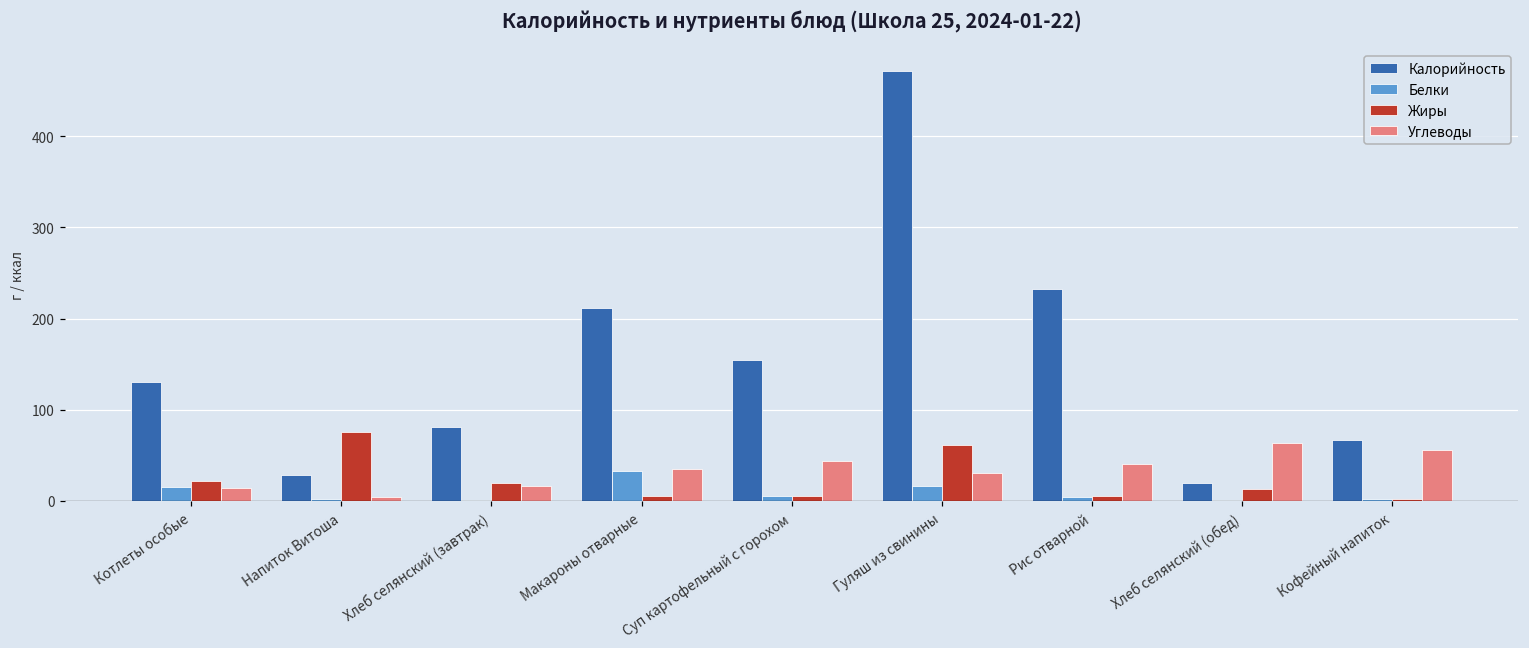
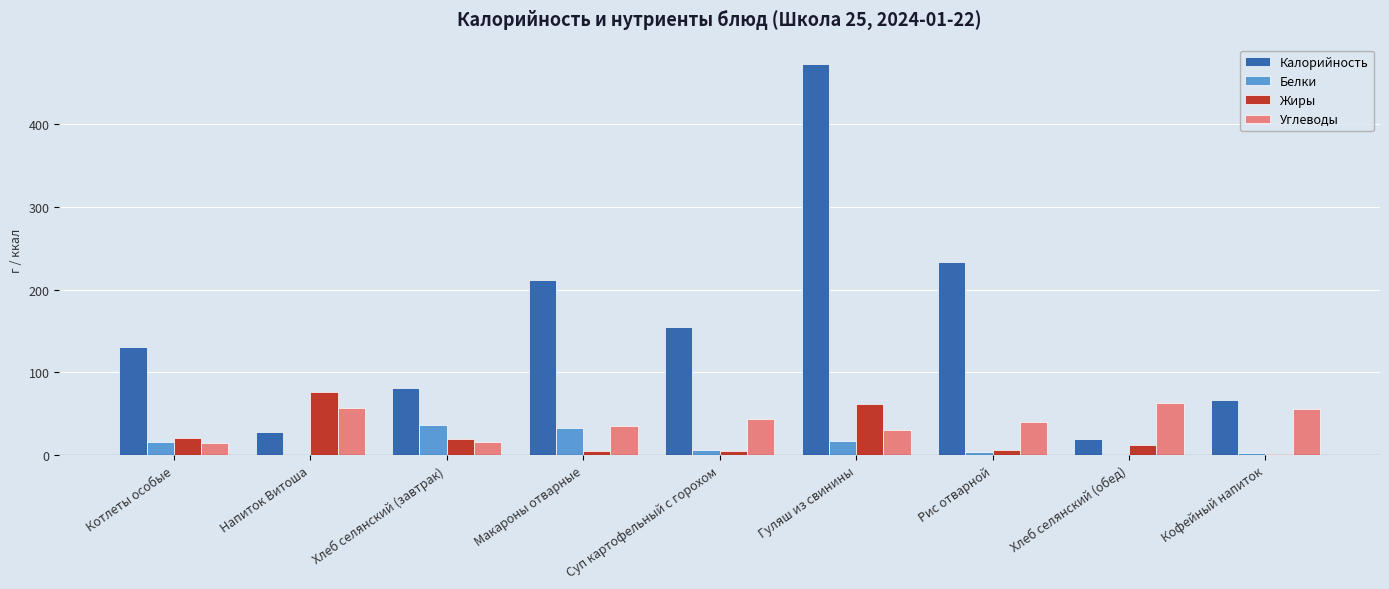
Углеводы, Напиток Витоша: 0 -> 60
Белки, Хлеб селянский (завтрак): 0 -> 40
